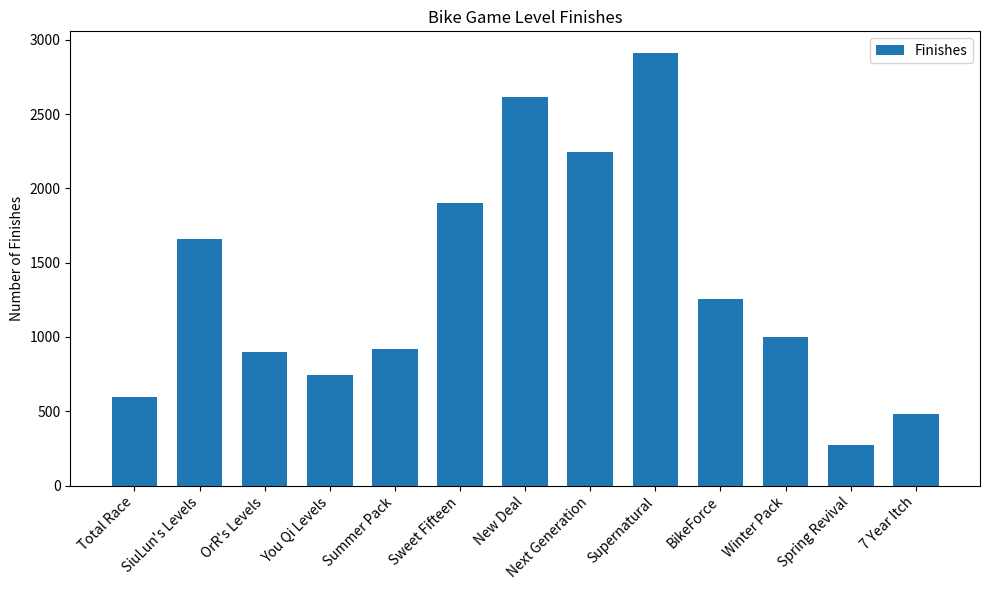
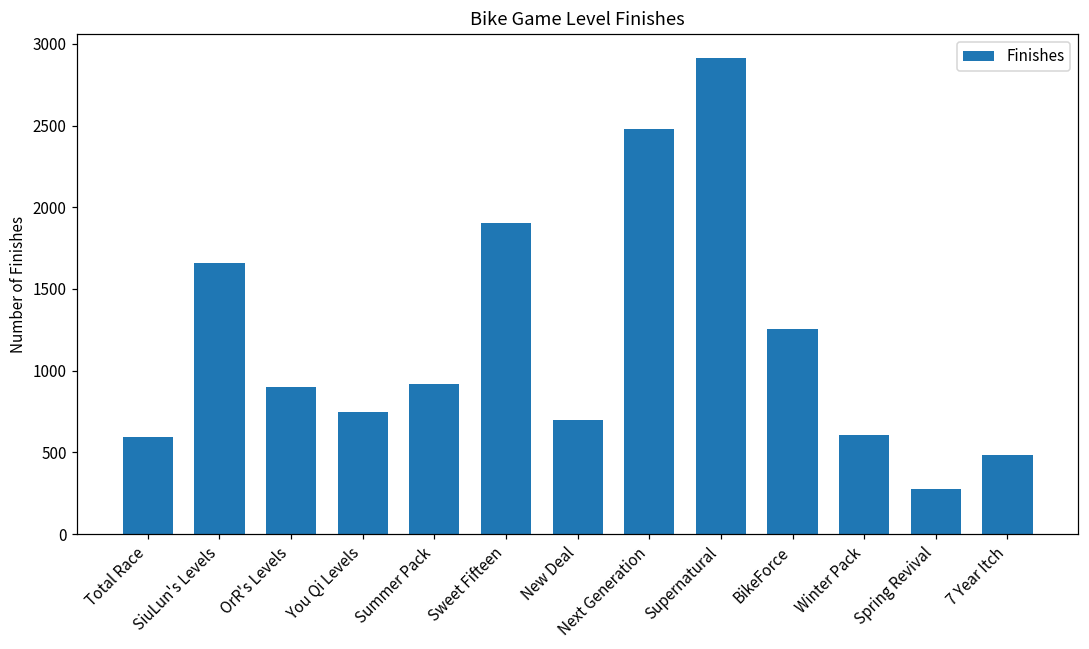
New Deal: 2620 -> 700
Next Generation: 2240 -> 2480
Winter Pack: 1000 -> 610
